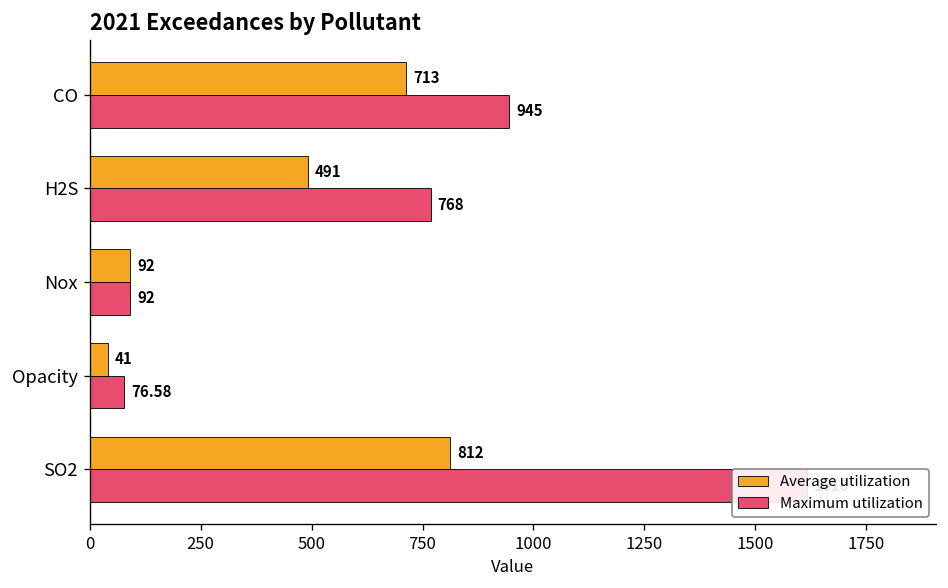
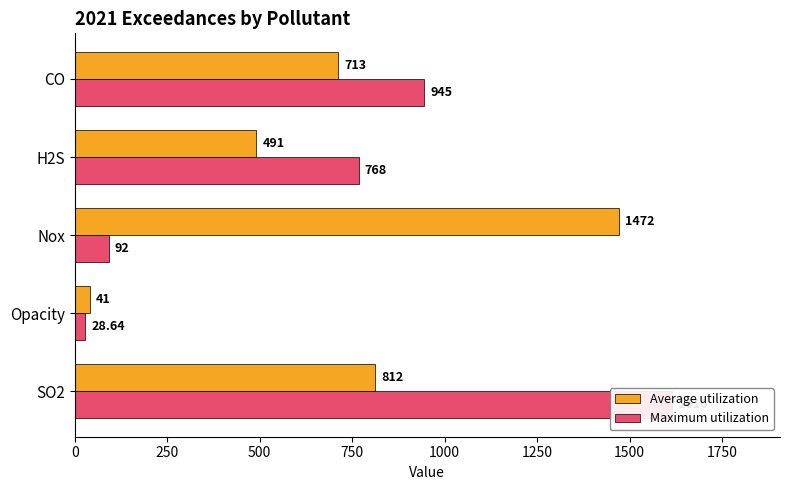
Average utilization, Nox: 92 -> 1472
Maximum utilization, Opacity: 76.58 -> 28.64
